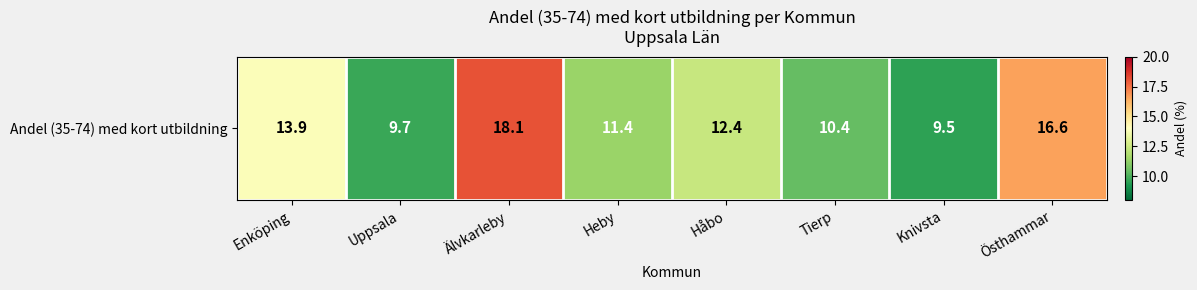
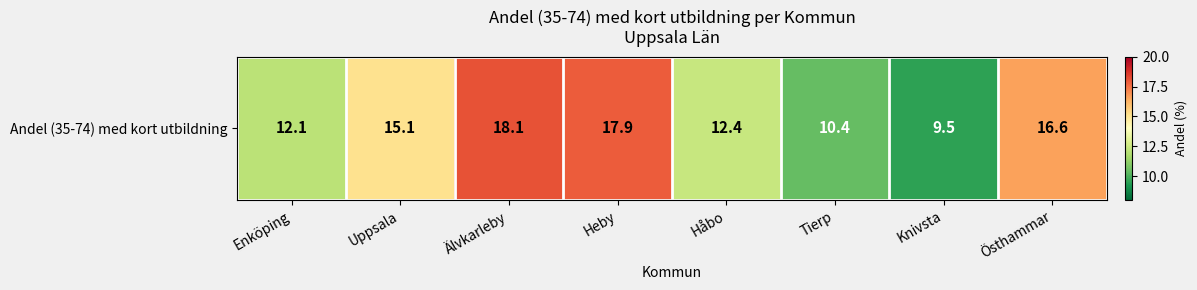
Andel (35-74) med kort utbildning, Enköping: 13.9 -> 12.1
Andel (35-74) med kort utbildning, Uppsala: 9.7 -> 15.1
Andel (35-74) med kort utbildning, Heby: 11.4 -> 17.9
